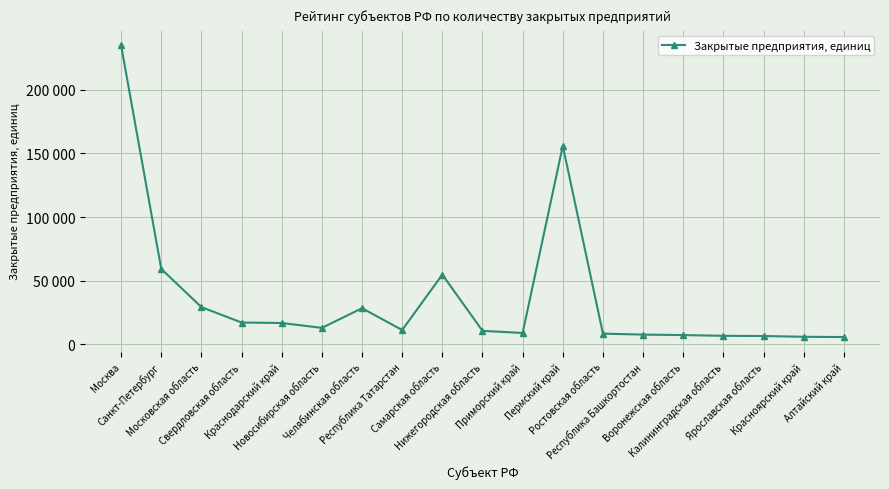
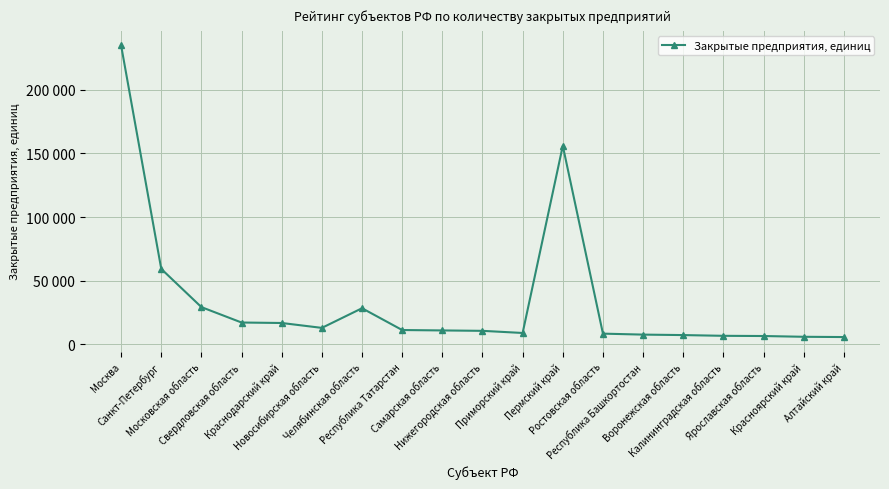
Самарская область: 55000 -> 11000
